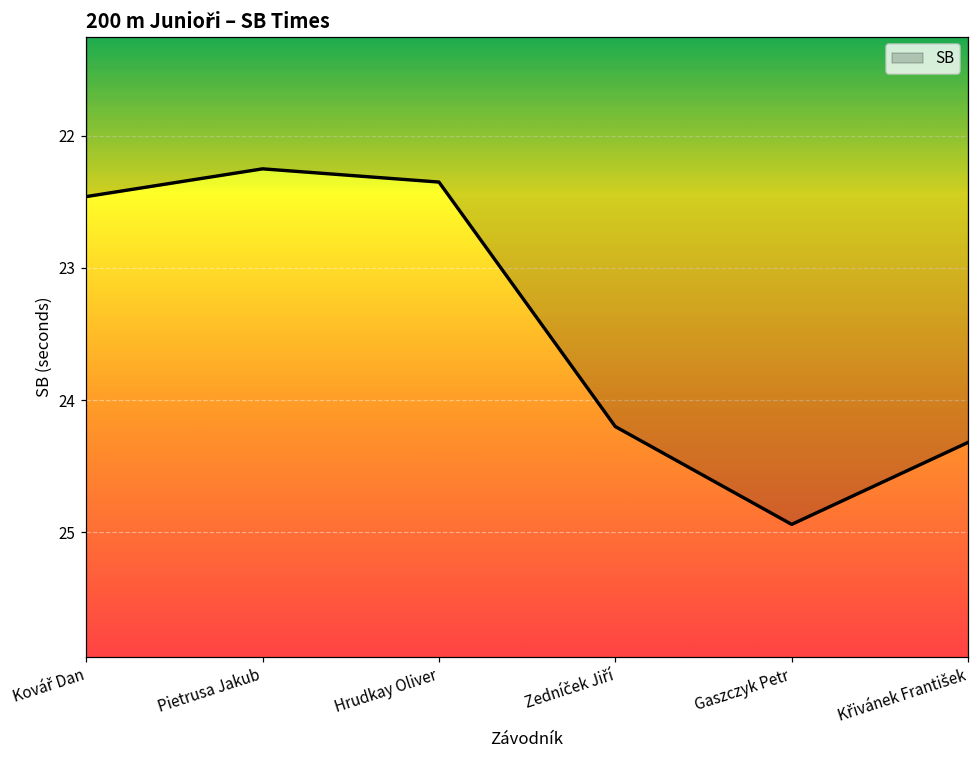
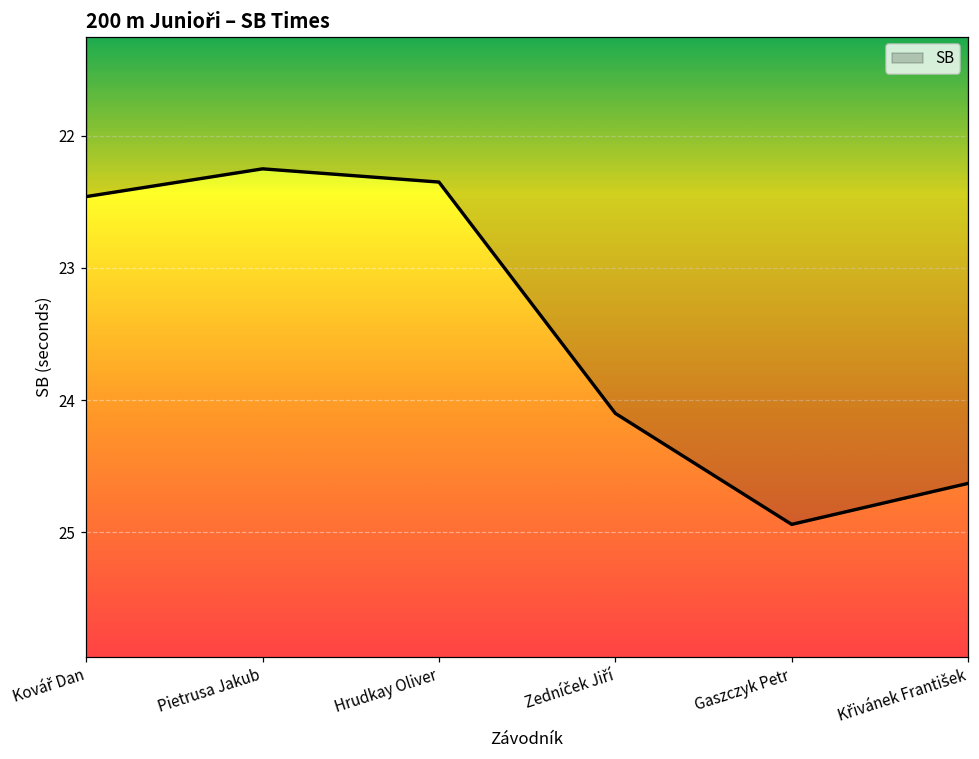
Zedníček Jiří: 24.2 -> 24.1
Křivánek František: 24.32 -> 24.63
